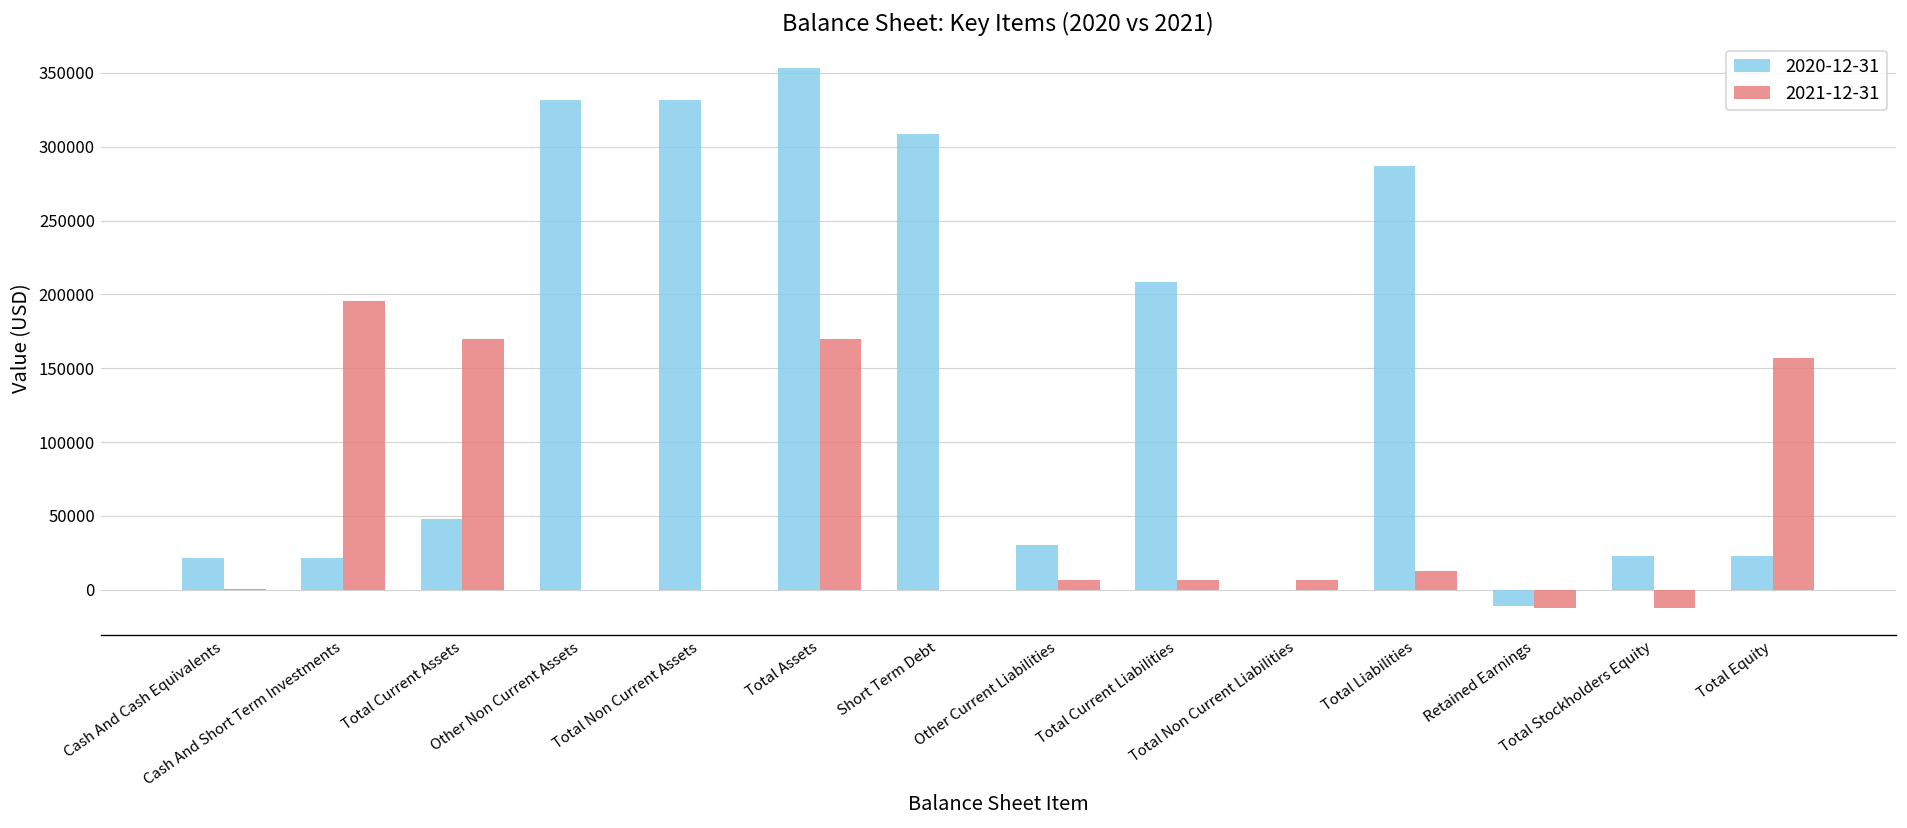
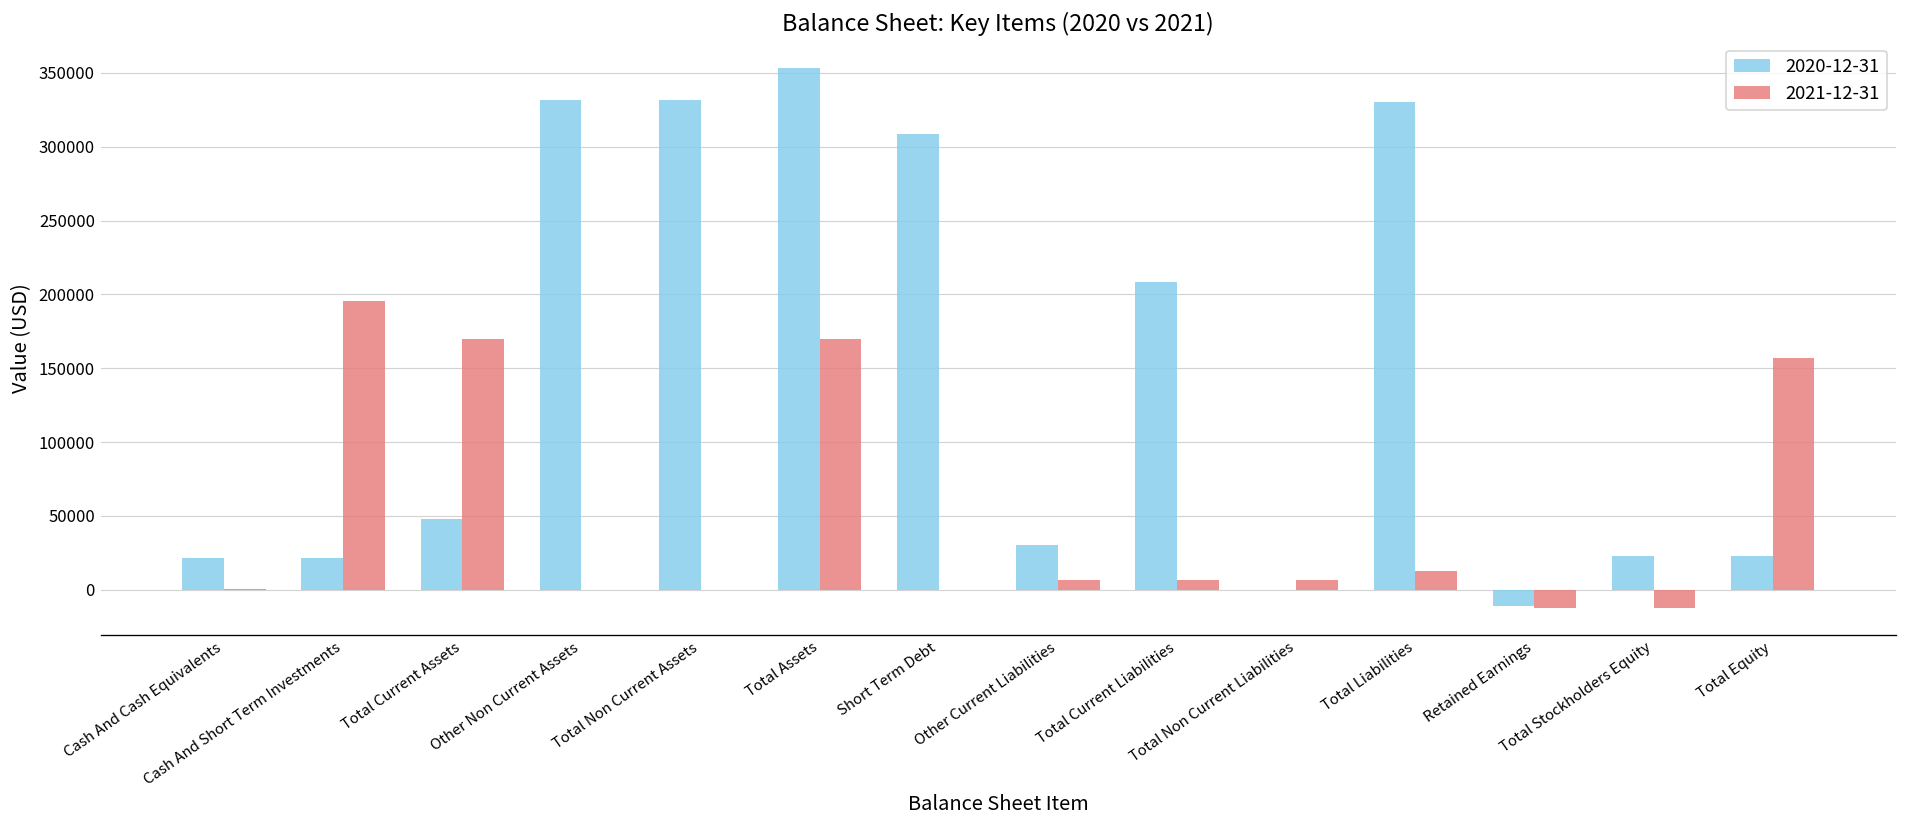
2020-12-31, Total Liabilities: 287000 -> 330000
